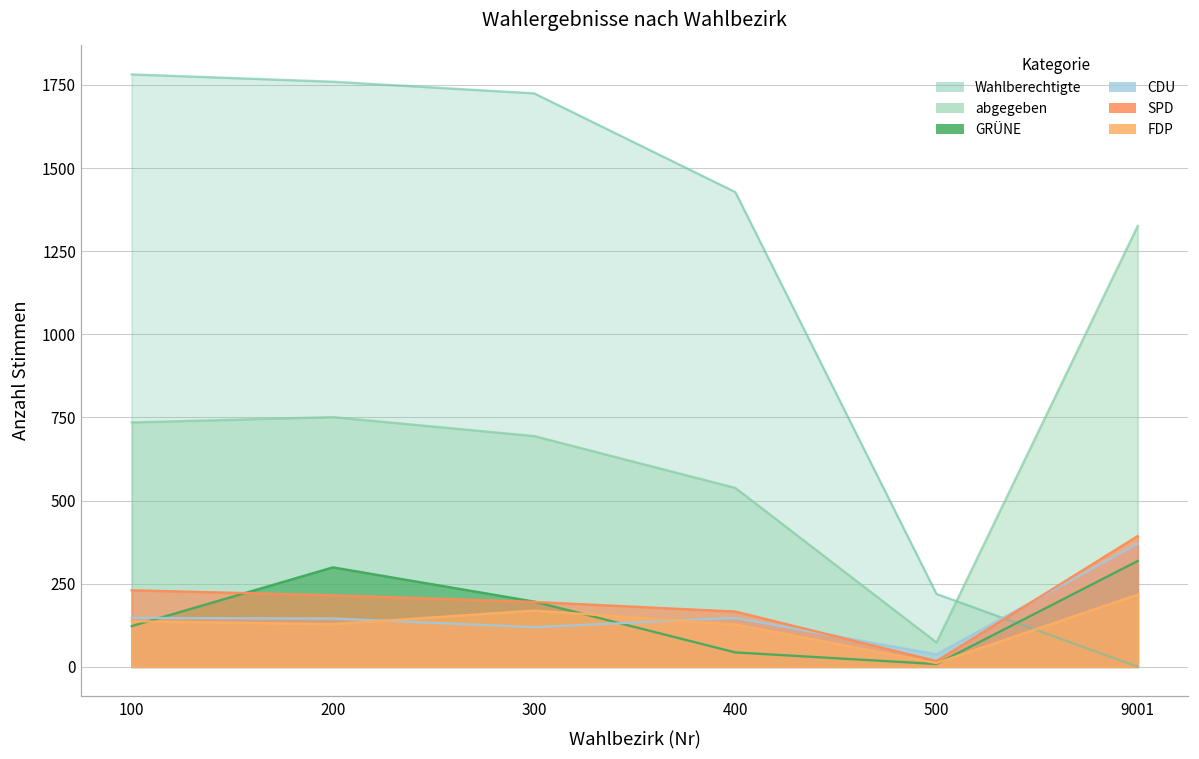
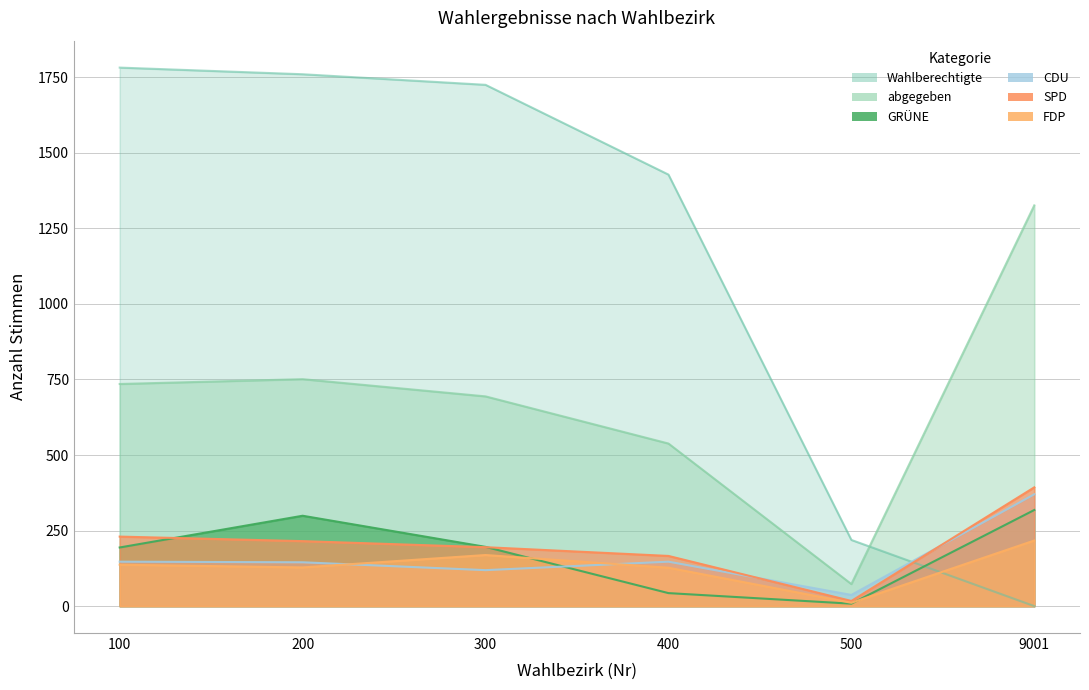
GRÜNE, 100: 120 -> 190
